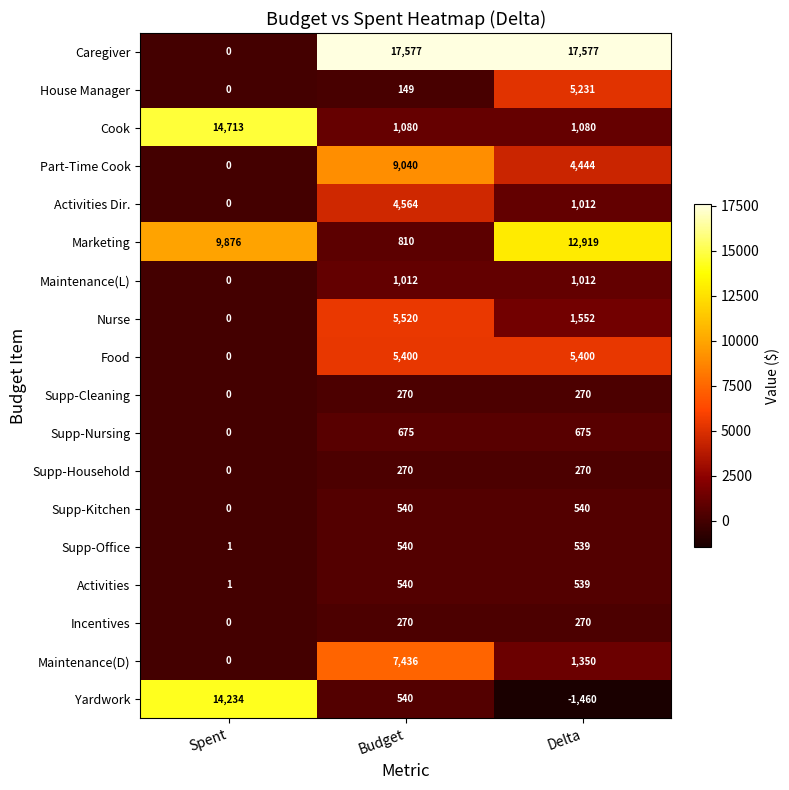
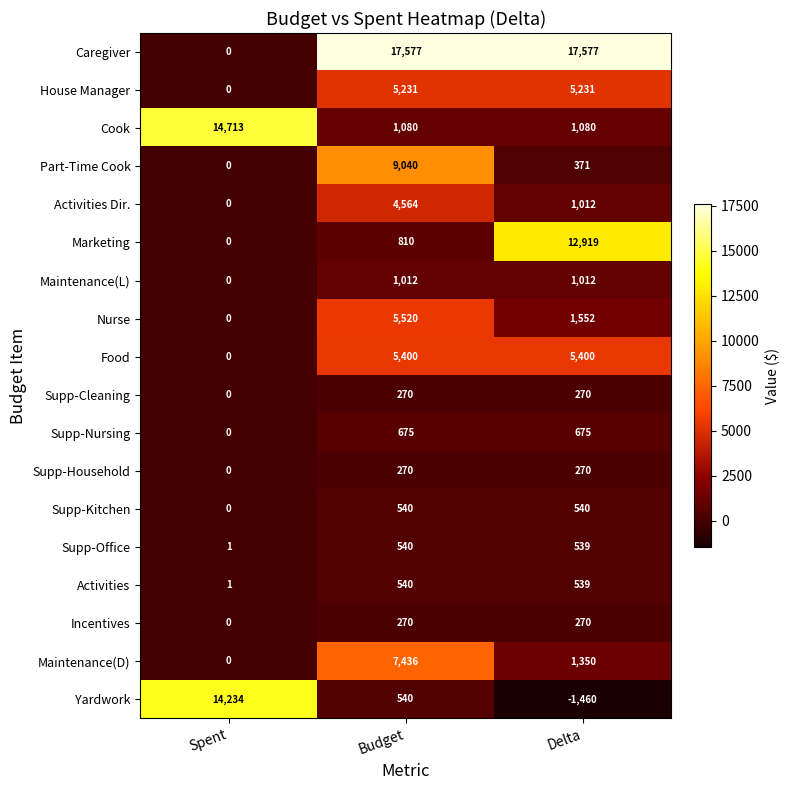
House Manager, Budget: 149 -> 5,231
Part-Time Cook, Delta: 4,444 -> 371
Marketing, Spent: 9,876 -> 0
